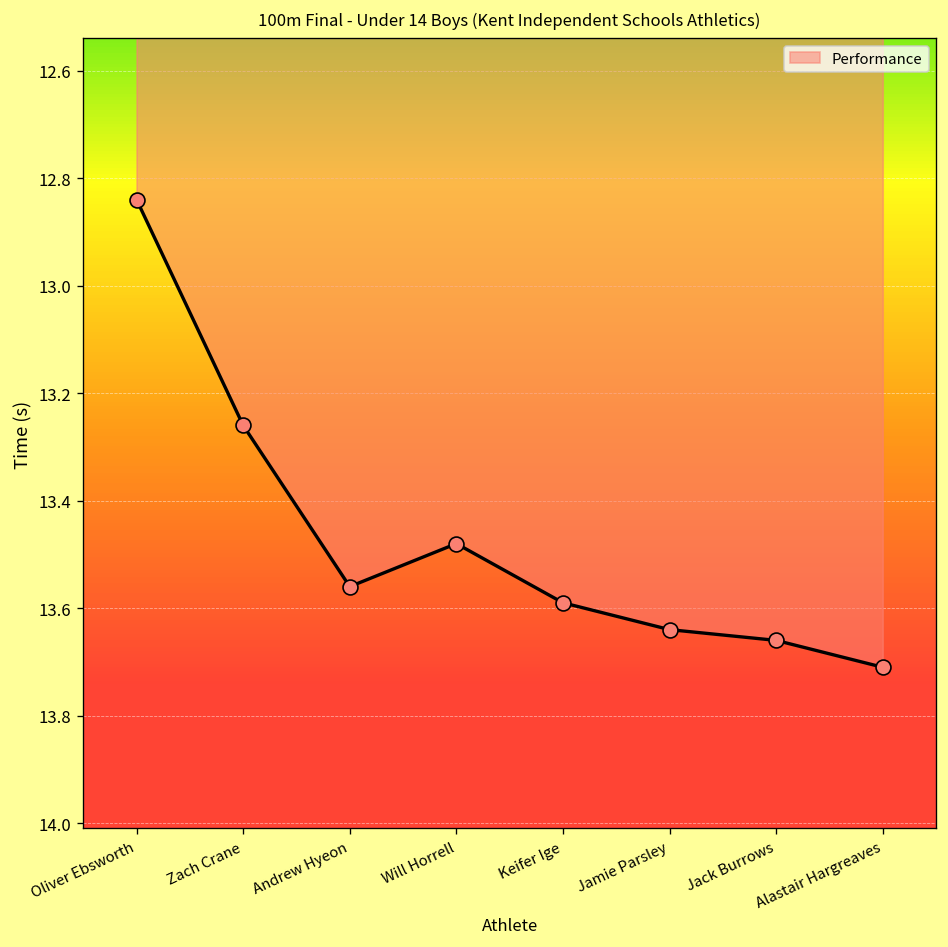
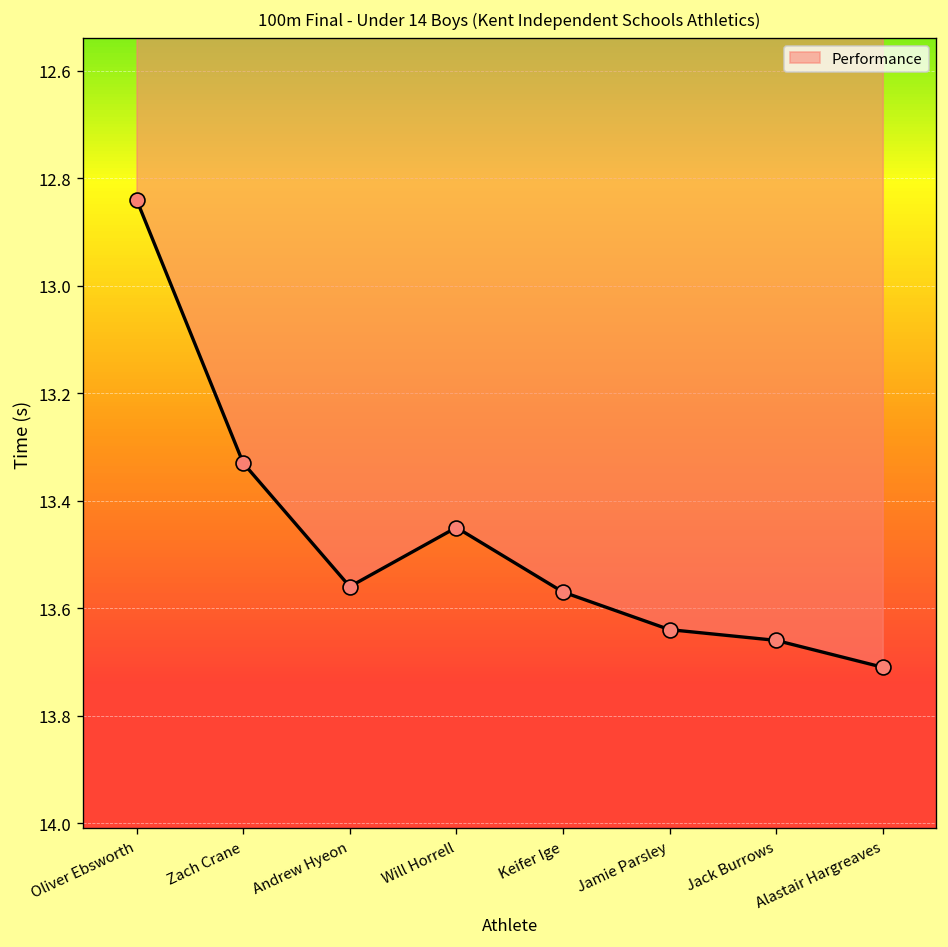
Zach Crane: 13.26 -> 13.33
Will Horrell: 13.48 -> 13.45
Keifer Ige: 13.59 -> 13.57
